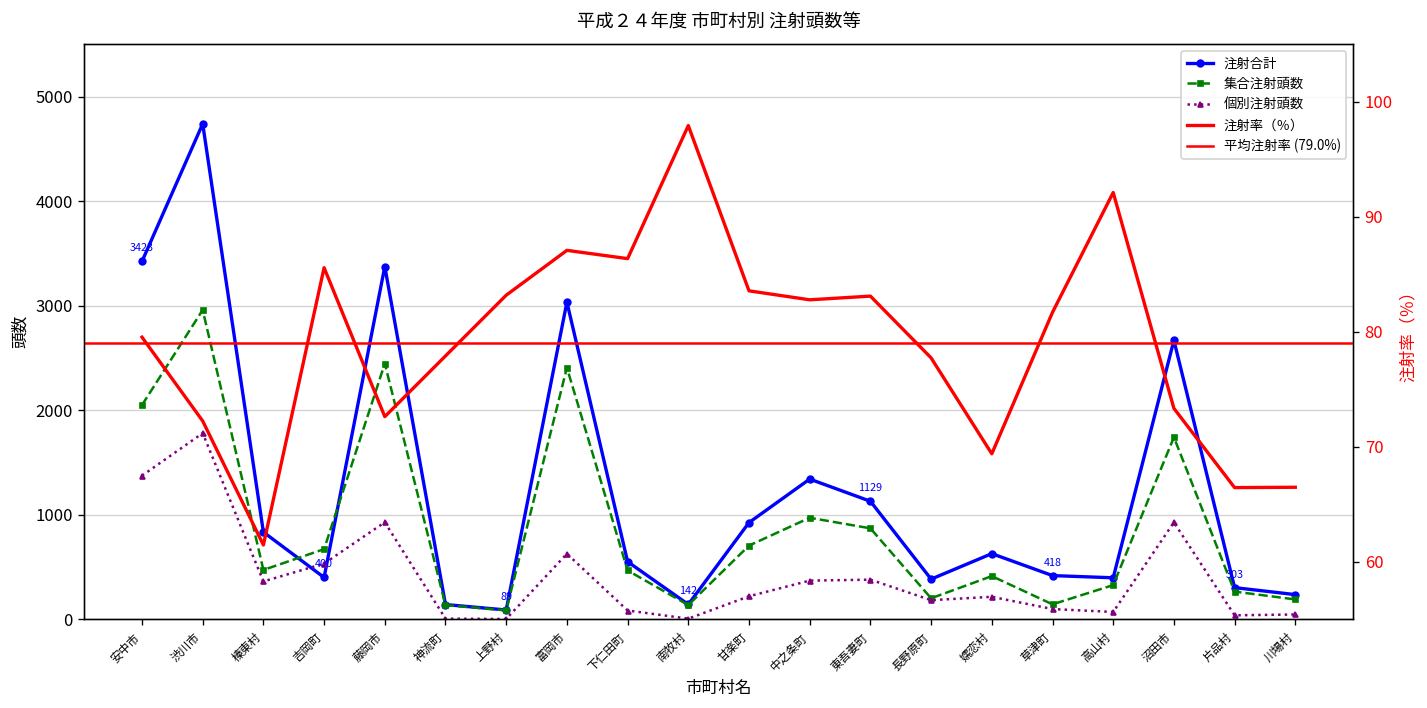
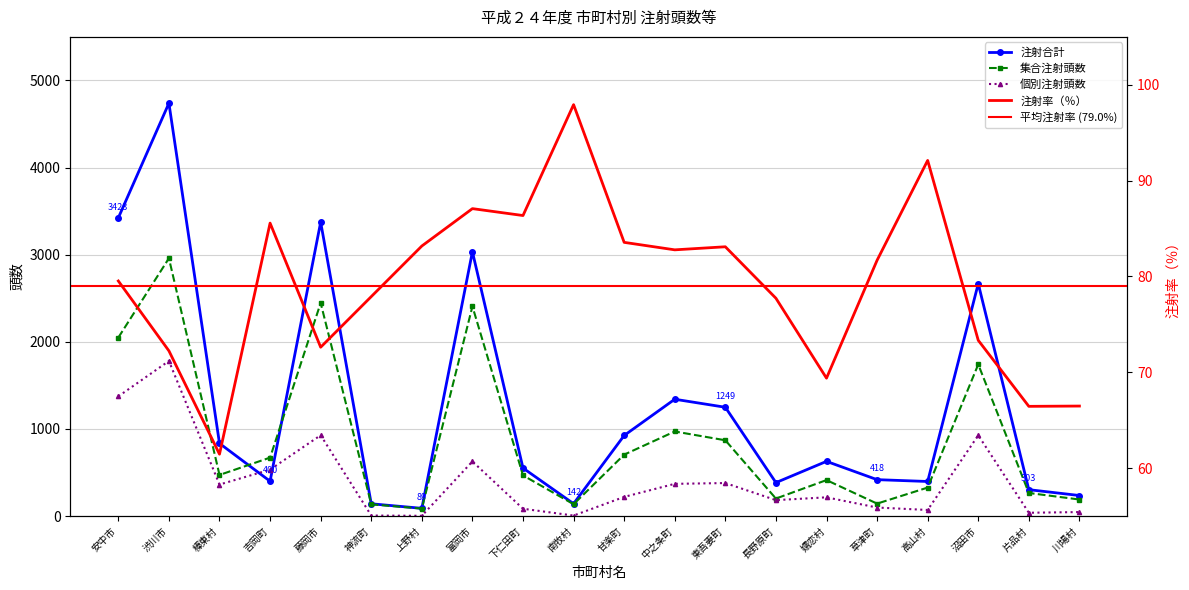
注射合計, 東吾妻町: 1129 -> 1249
